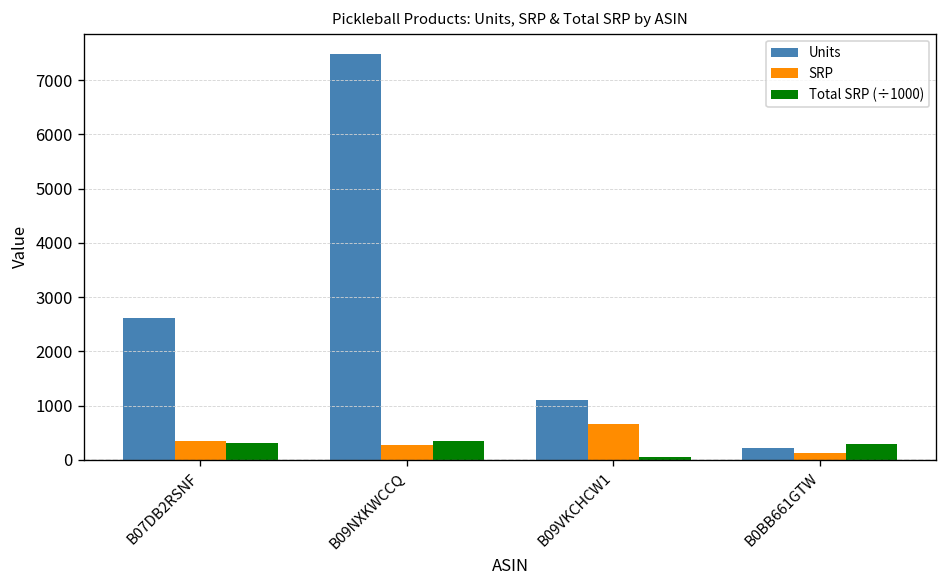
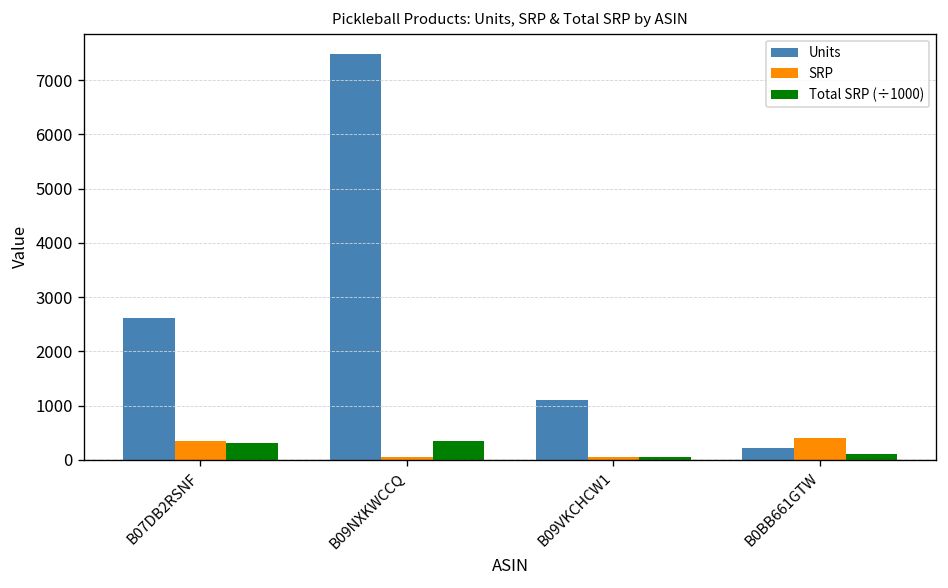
SRP, B09NXKWCCQ: 300 -> 0
SRP, B09VKCHCW1: 700 -> 0
SRP, B0BB661GTW: 100 -> 400
Total SRP (÷1000), B0BB661GTW: 300 -> 100
